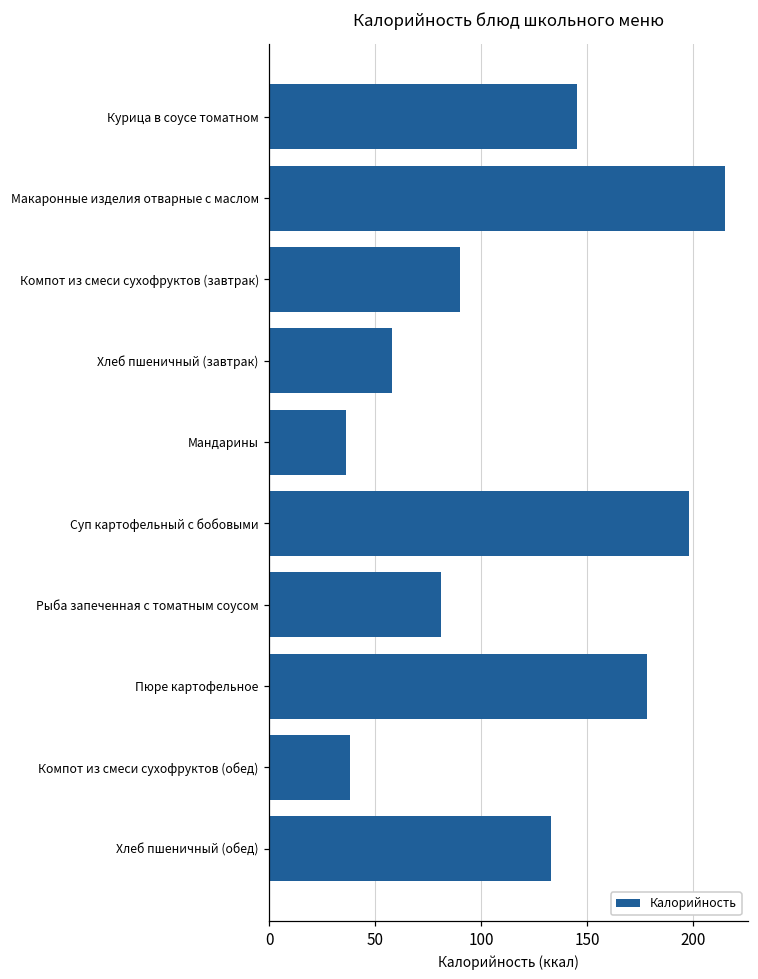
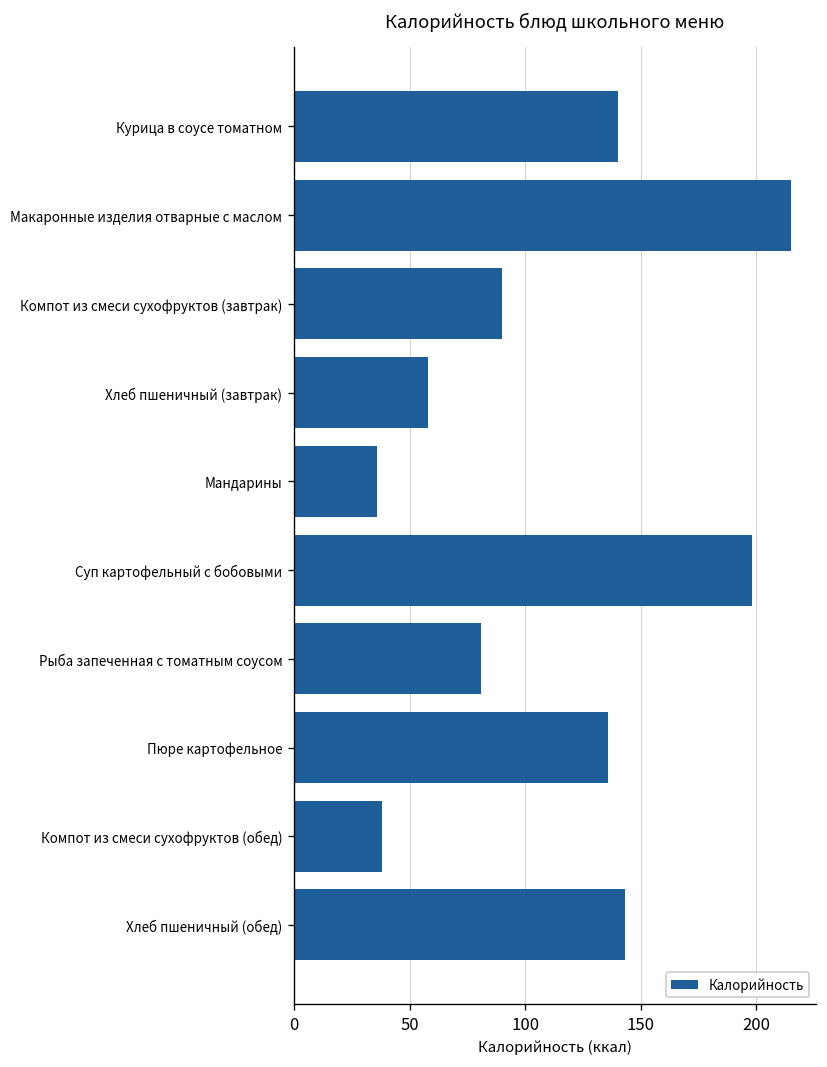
Курица в соусе томатном: 145 -> 140
Пюре картофельное: 178 -> 136
Хлеб пшеничный (обед): 133 -> 143
